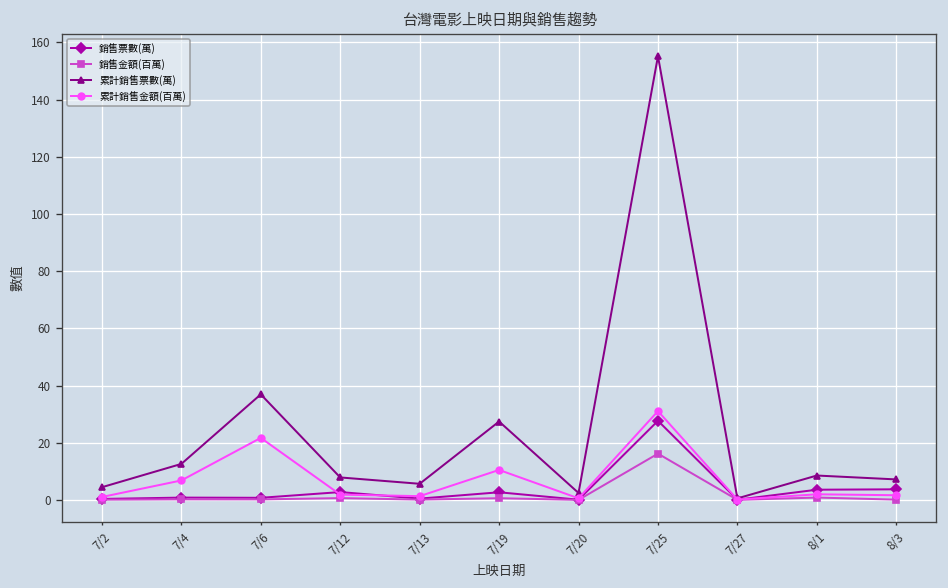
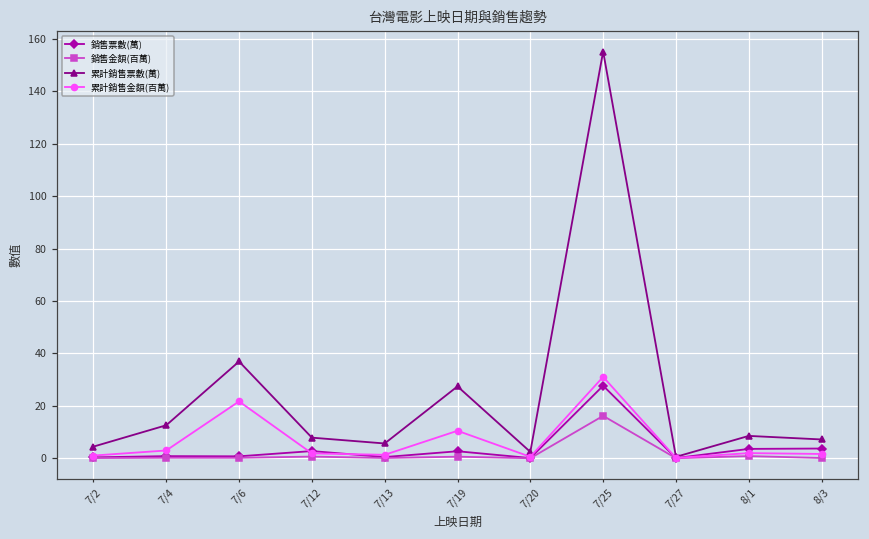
累計銷售金額(百萬), 7/4: 7 -> 3
